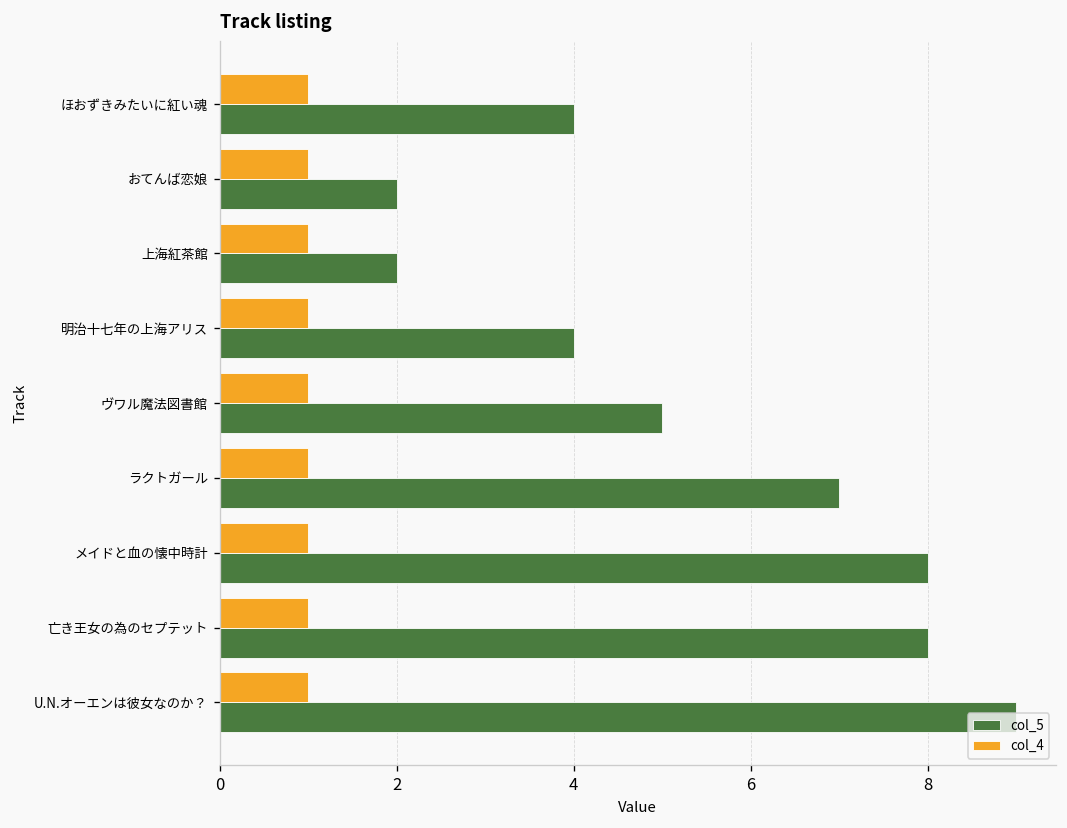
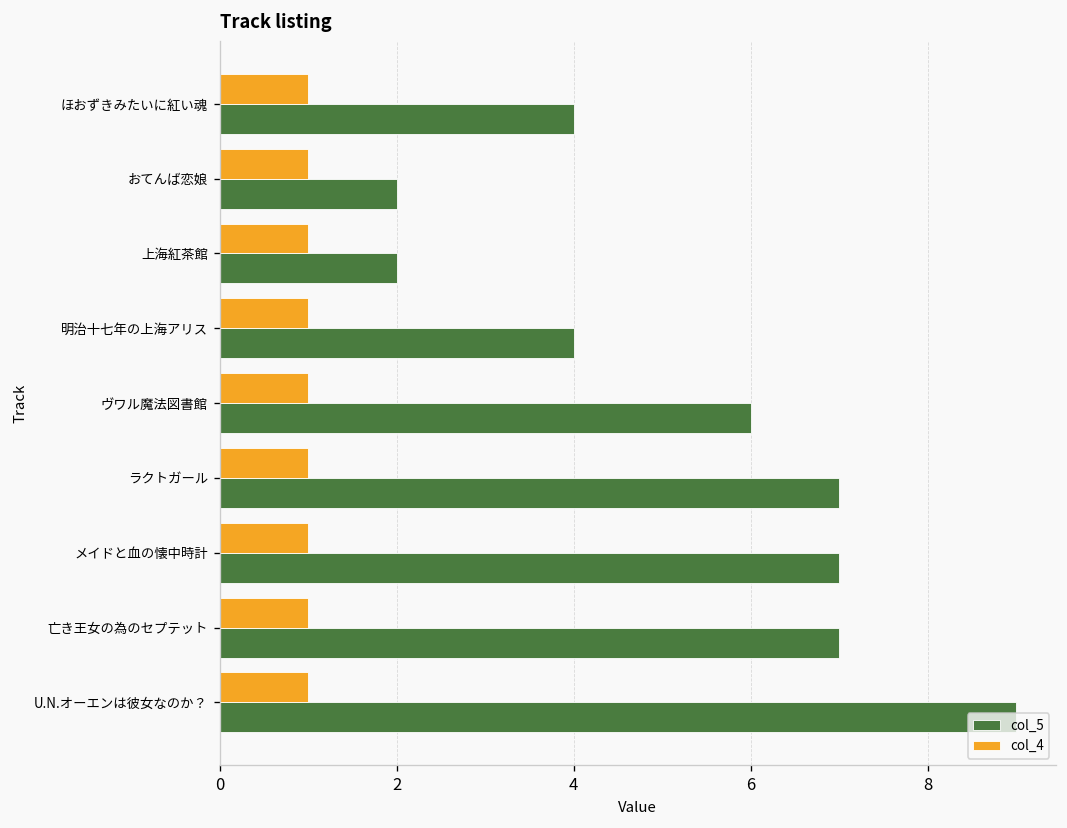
col_5, ヴワル魔法図書館: 5 -> 6
col_5, メイドと血の懐中時計: 8 -> 7
col_5, 亡き王女の為のセプテット: 8 -> 7
